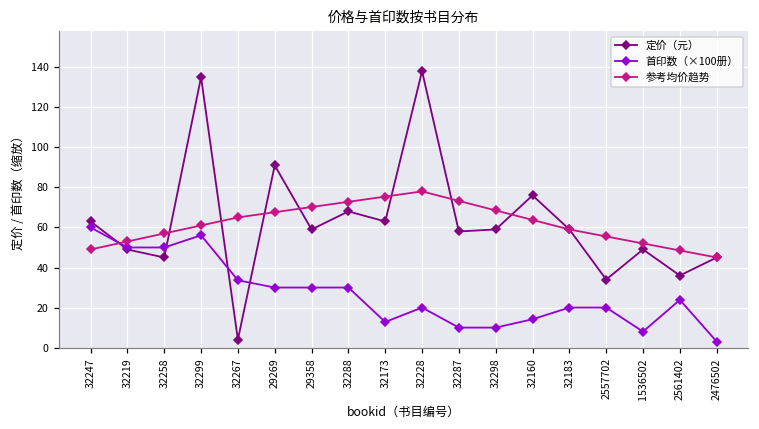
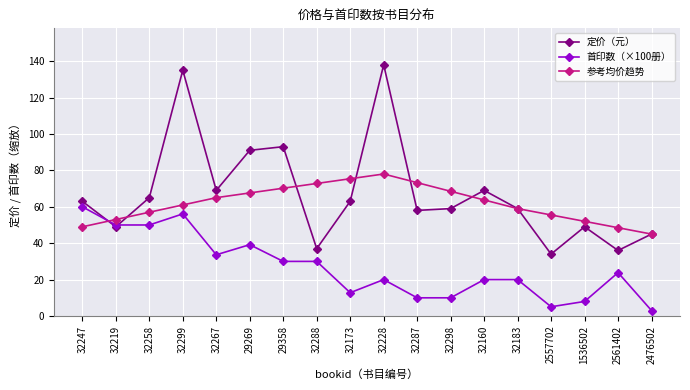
定价（元）, 32258: 45 -> 65
定价（元）, 32267: 4 -> 69
首印数（×100册）, 29269: 30 -> 39
定价（元）, 29358: 59 -> 93
定价（元）, 32288: 68 -> 37
定价（元）, 32160: 76 -> 69
首印数（×100册）, 32160: 14 -> 20
首印数（×100册）, 2557702: 20 -> 5
